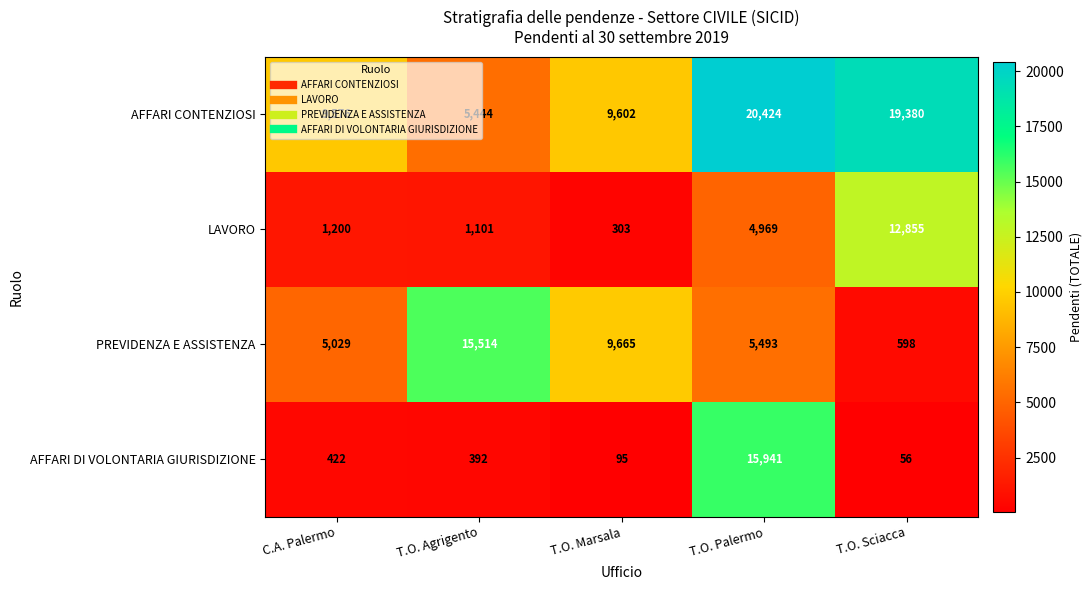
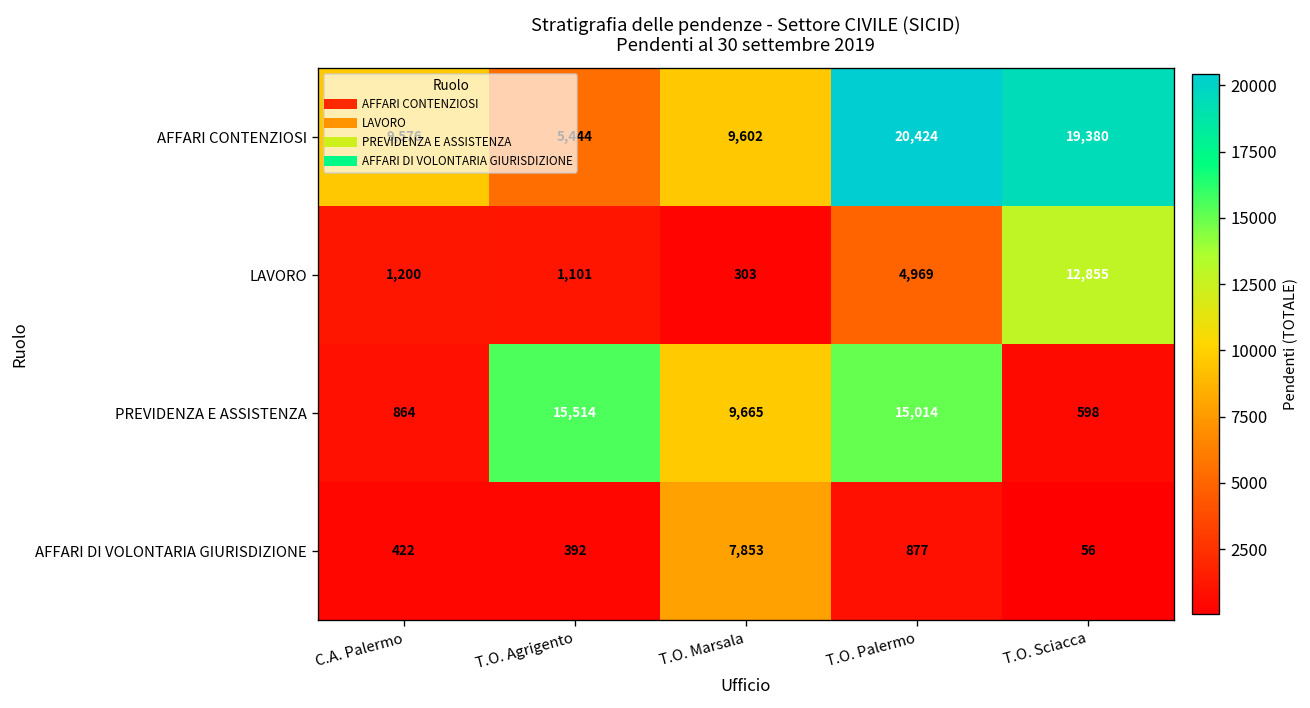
PREVIDENZA E ASSISTENZA, C.A. Palermo: 5,029 -> 864
PREVIDENZA E ASSISTENZA, T.O. Palermo: 5,493 -> 15,014
AFFARI DI VOLONTARIA GIURISDIZIONE, T.O. Marsala: 95 -> 7,853
AFFARI DI VOLONTARIA GIURISDIZIONE, T.O. Palermo: 15,941 -> 877
